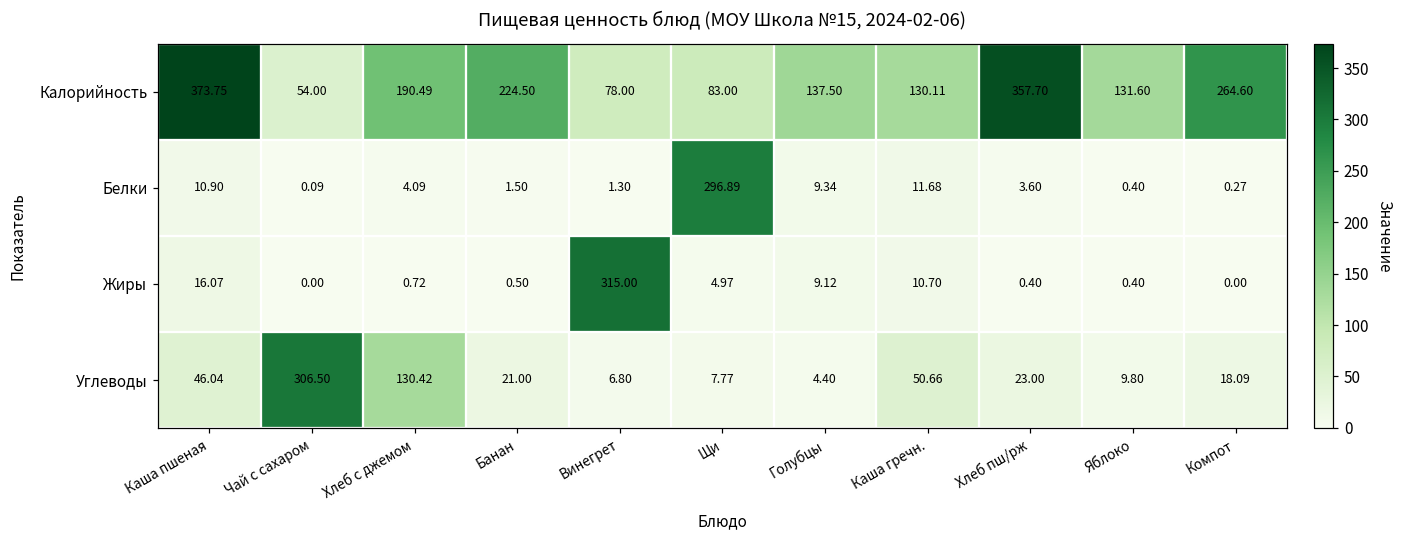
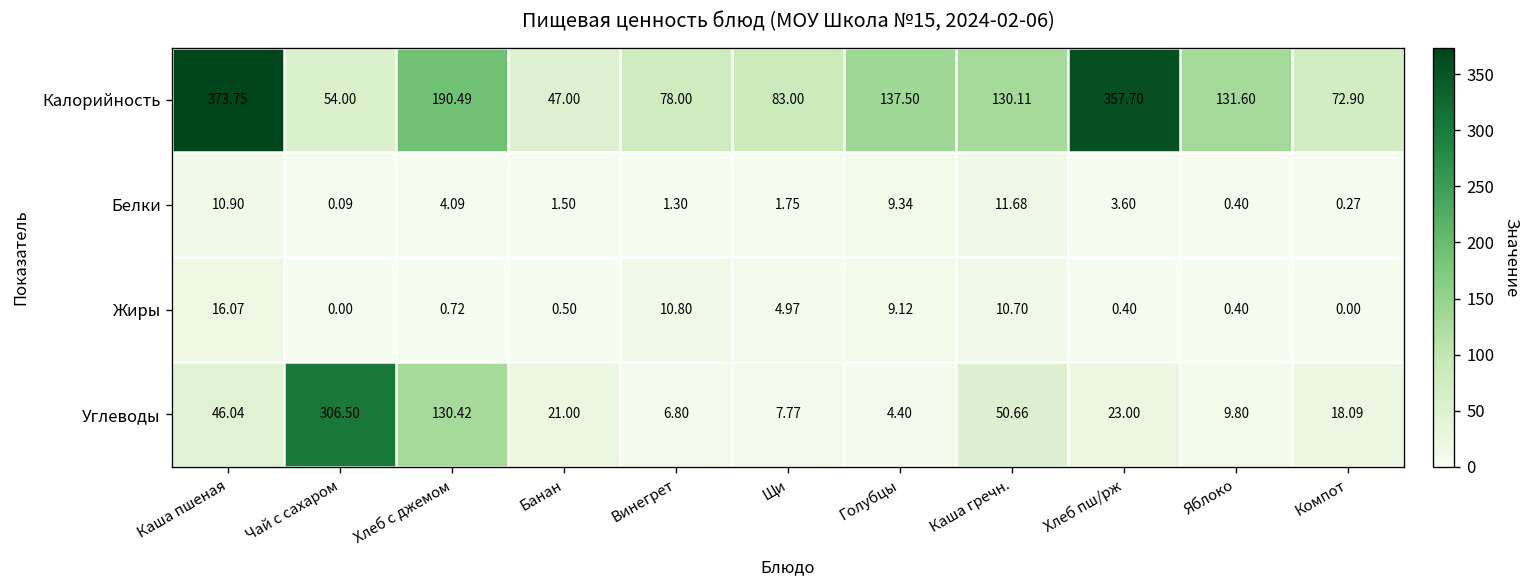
Калорийность, Банан: 224.50 -> 47.00
Калорийность, Компот: 264.60 -> 72.90
Белки, Щи: 296.89 -> 1.75
Жиры, Винегрет: 315.00 -> 10.80
